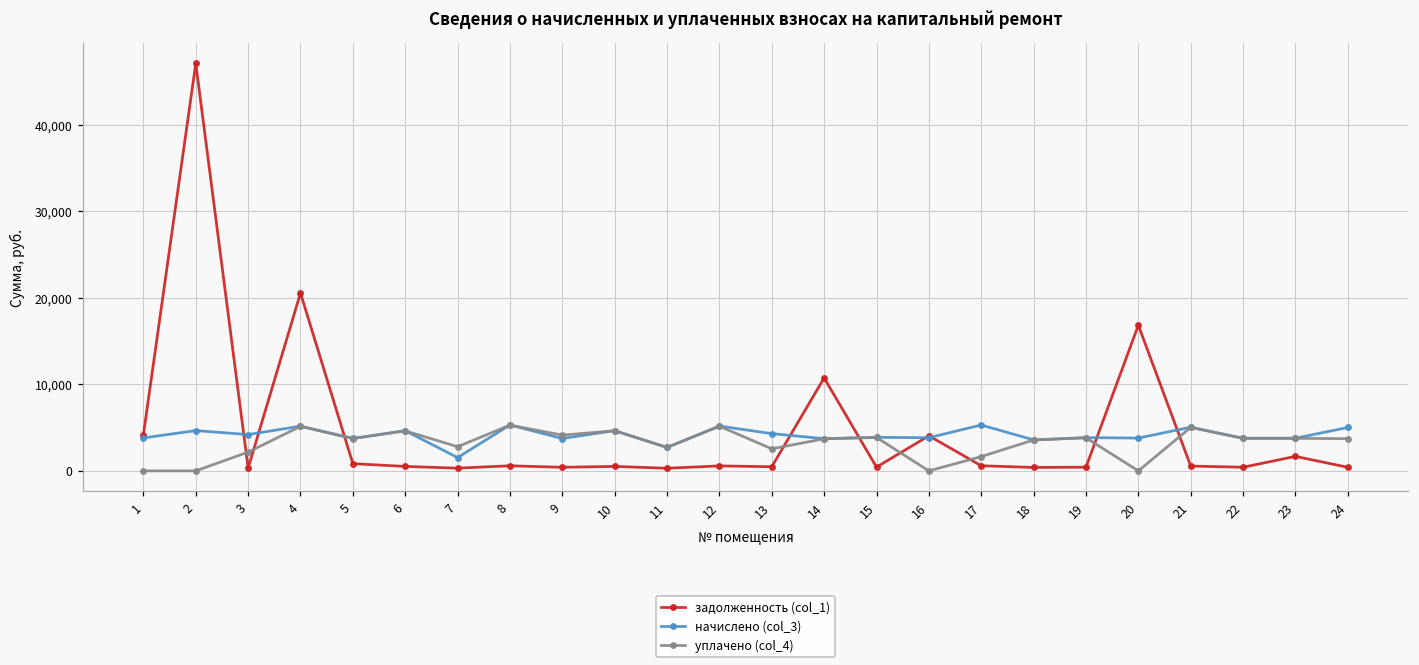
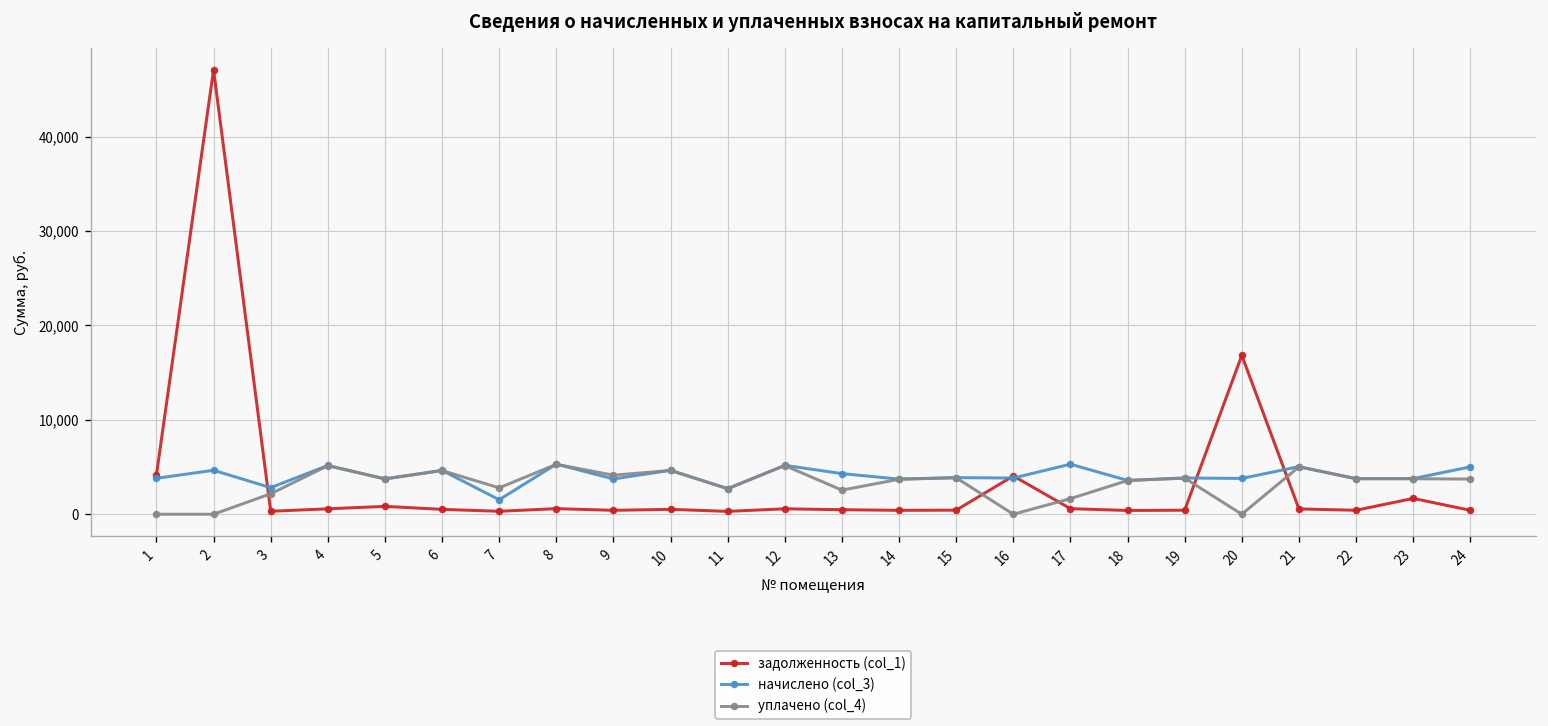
начислено (col_3), 3: 4,000 -> 3,000
задолженность (col_1), 4: 21,000 -> 1,000
задолженность (col_1), 14: 11,000 -> 0
